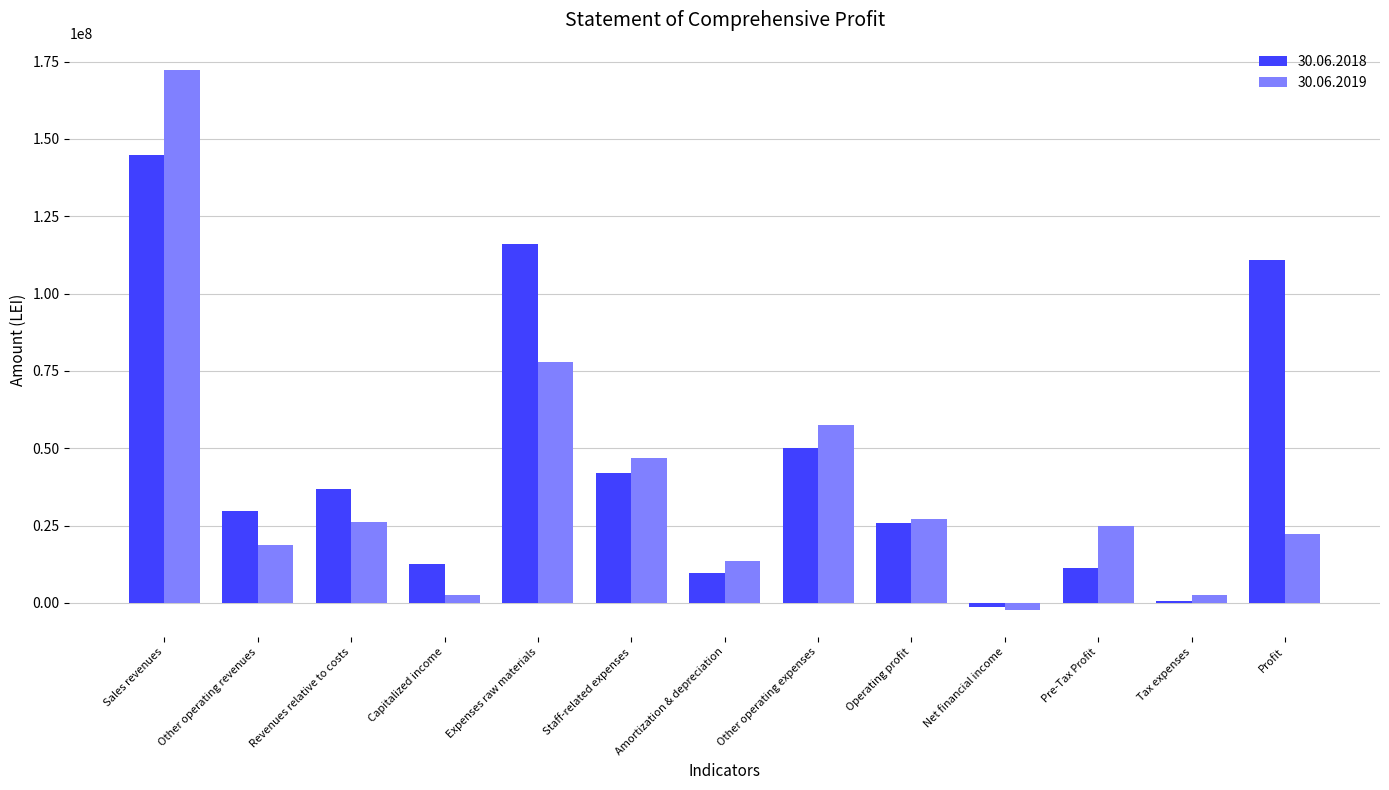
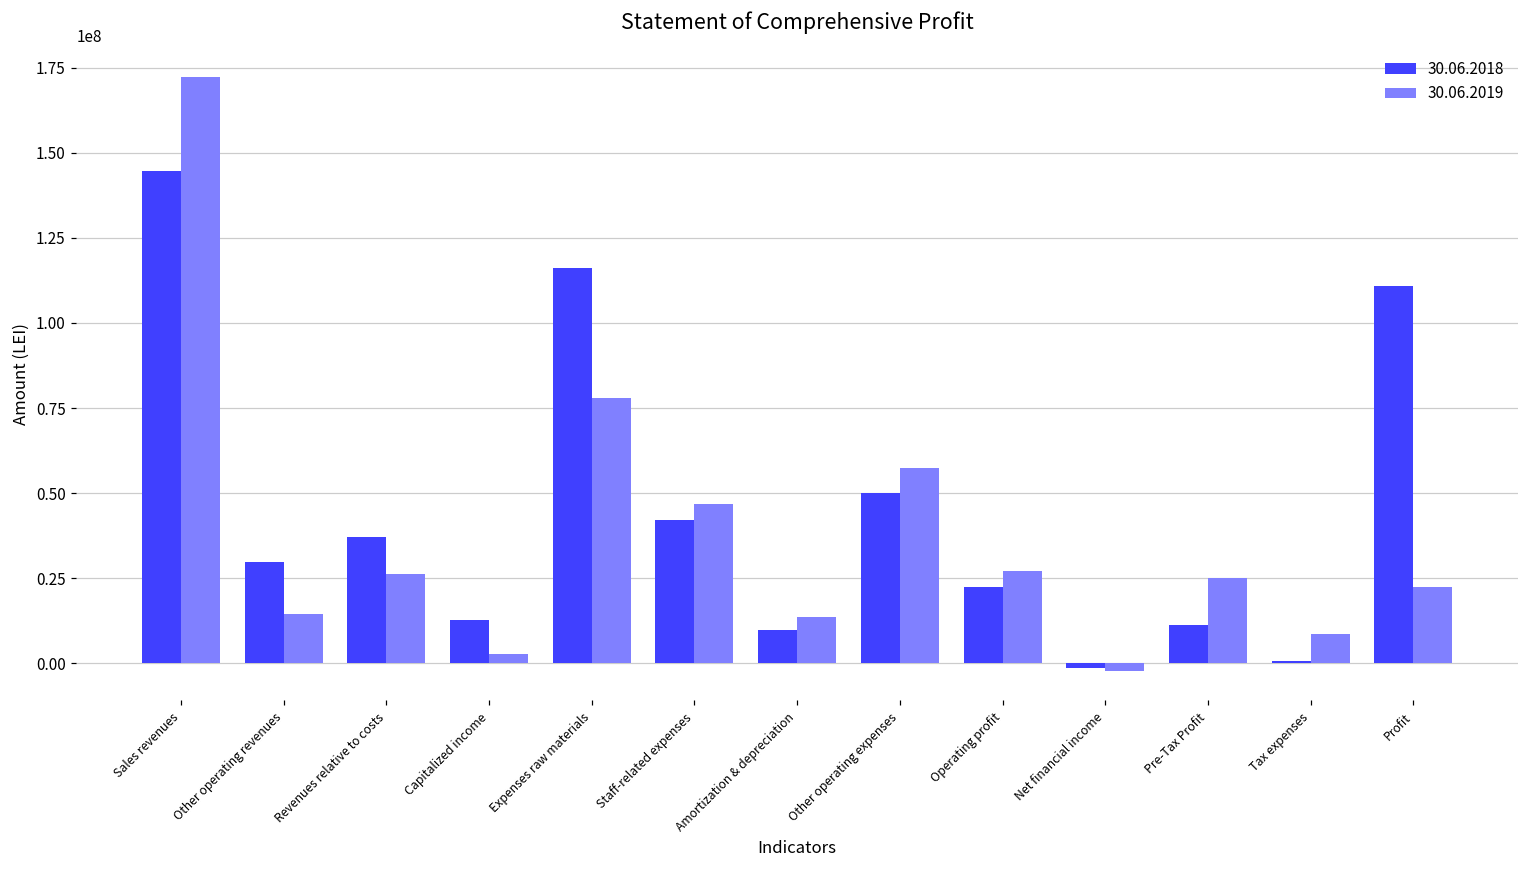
30.06.2019, Other operating revenues: 19000000 -> 14000000
30.06.2018, Operating profit: 26000000 -> 22000000
30.06.2019, Tax expenses: 3000000 -> 8000000
